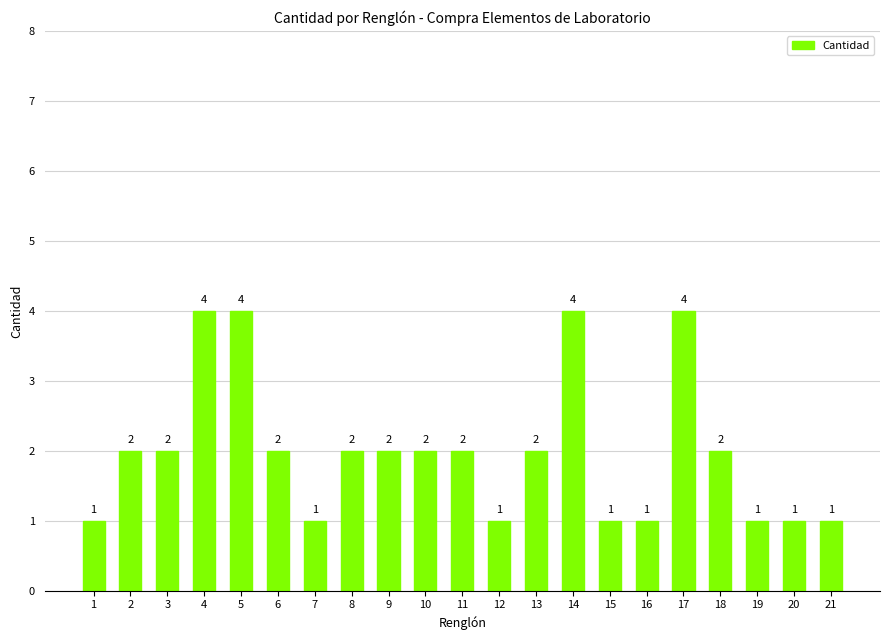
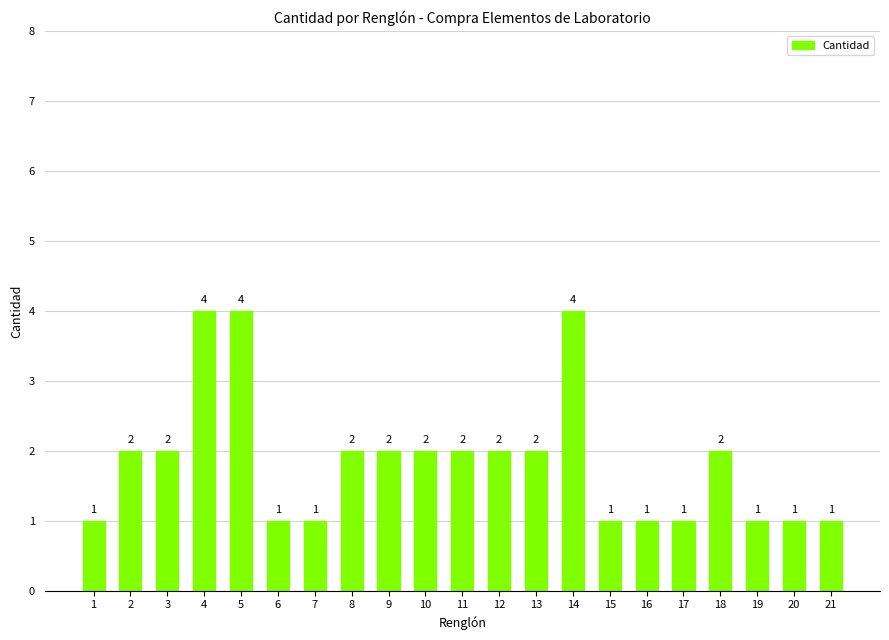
6: 2 -> 1
12: 1 -> 2
17: 4 -> 1
